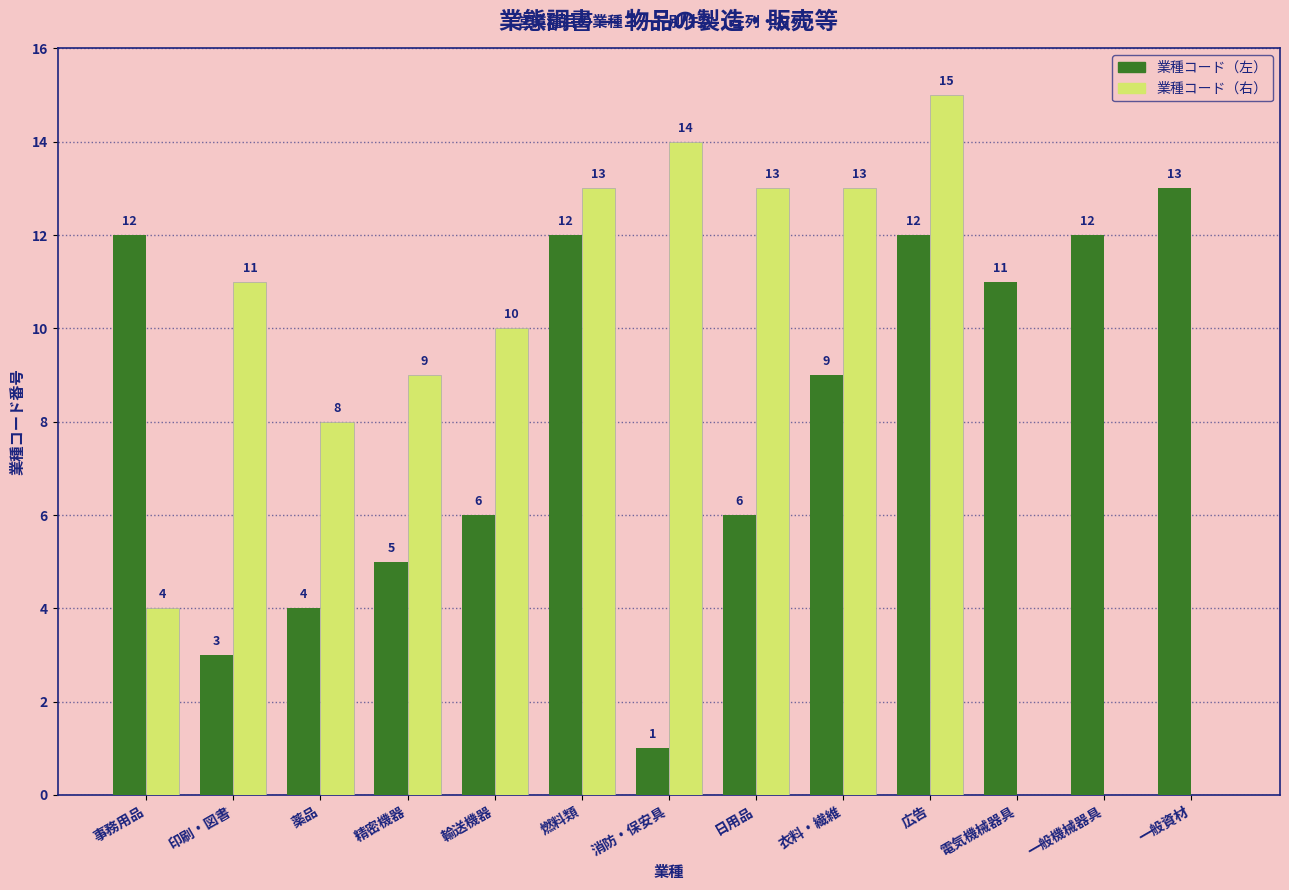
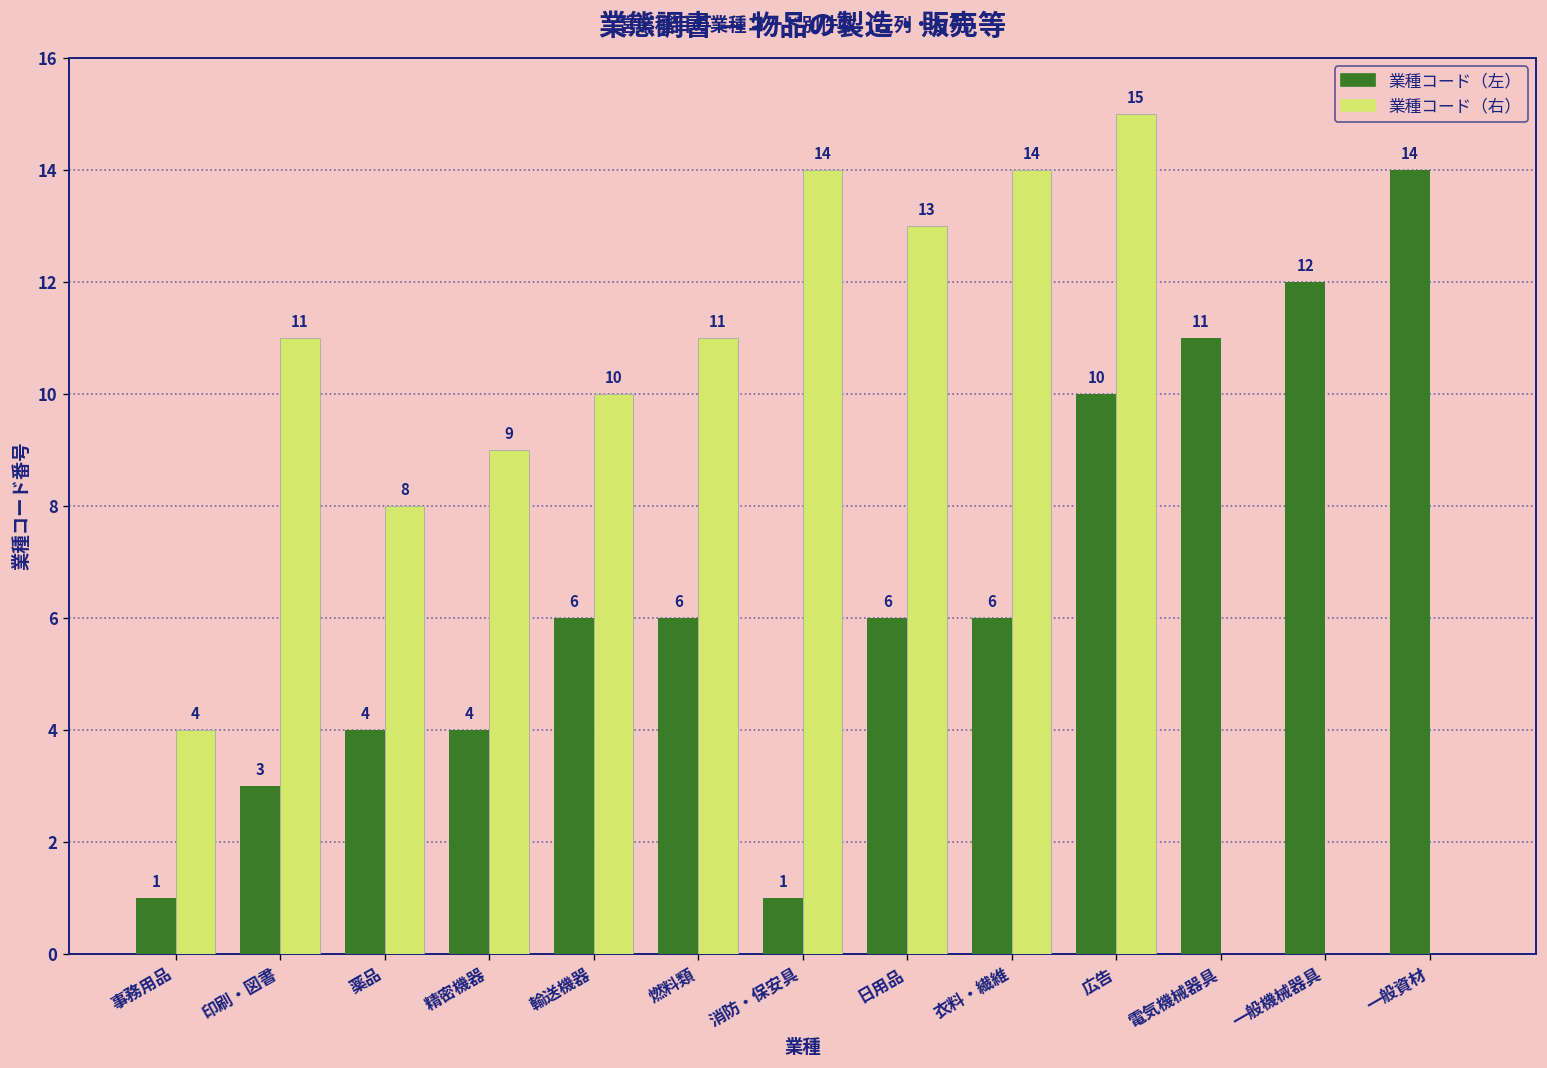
業種コード（左）, 事務用品: 12 -> 1
業種コード（左）, 精密機器: 5 -> 4
業種コード（左）, 燃料類: 12 -> 6
業種コード（右）, 燃料類: 13 -> 11
業種コード（左）, 衣料・繊維: 9 -> 6
業種コード（右）, 衣料・繊維: 13 -> 14
業種コード（左）, 広告: 12 -> 10
業種コード（左）, 一般資材: 13 -> 14
